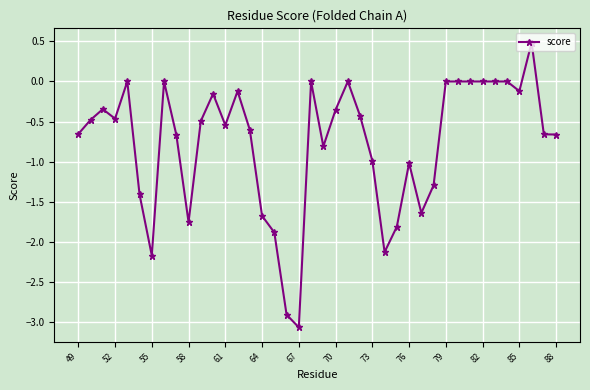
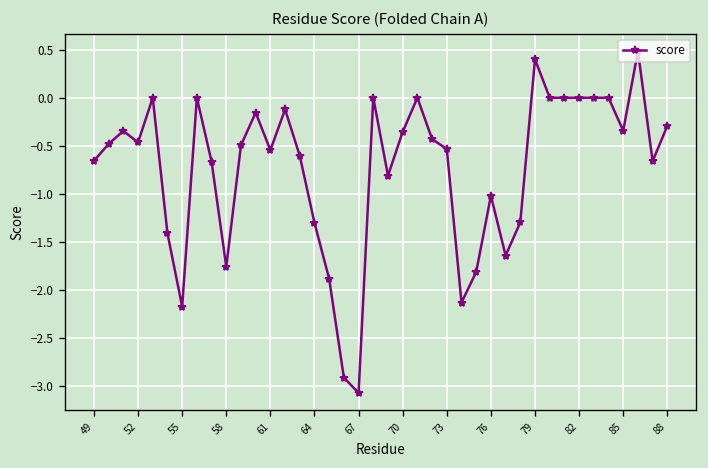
64: -1.7 -> -1.3
73: -1.0 -> -0.5
79: 0.0 -> 0.4
85: -0.1 -> -0.3
88: -0.7 -> -0.3
